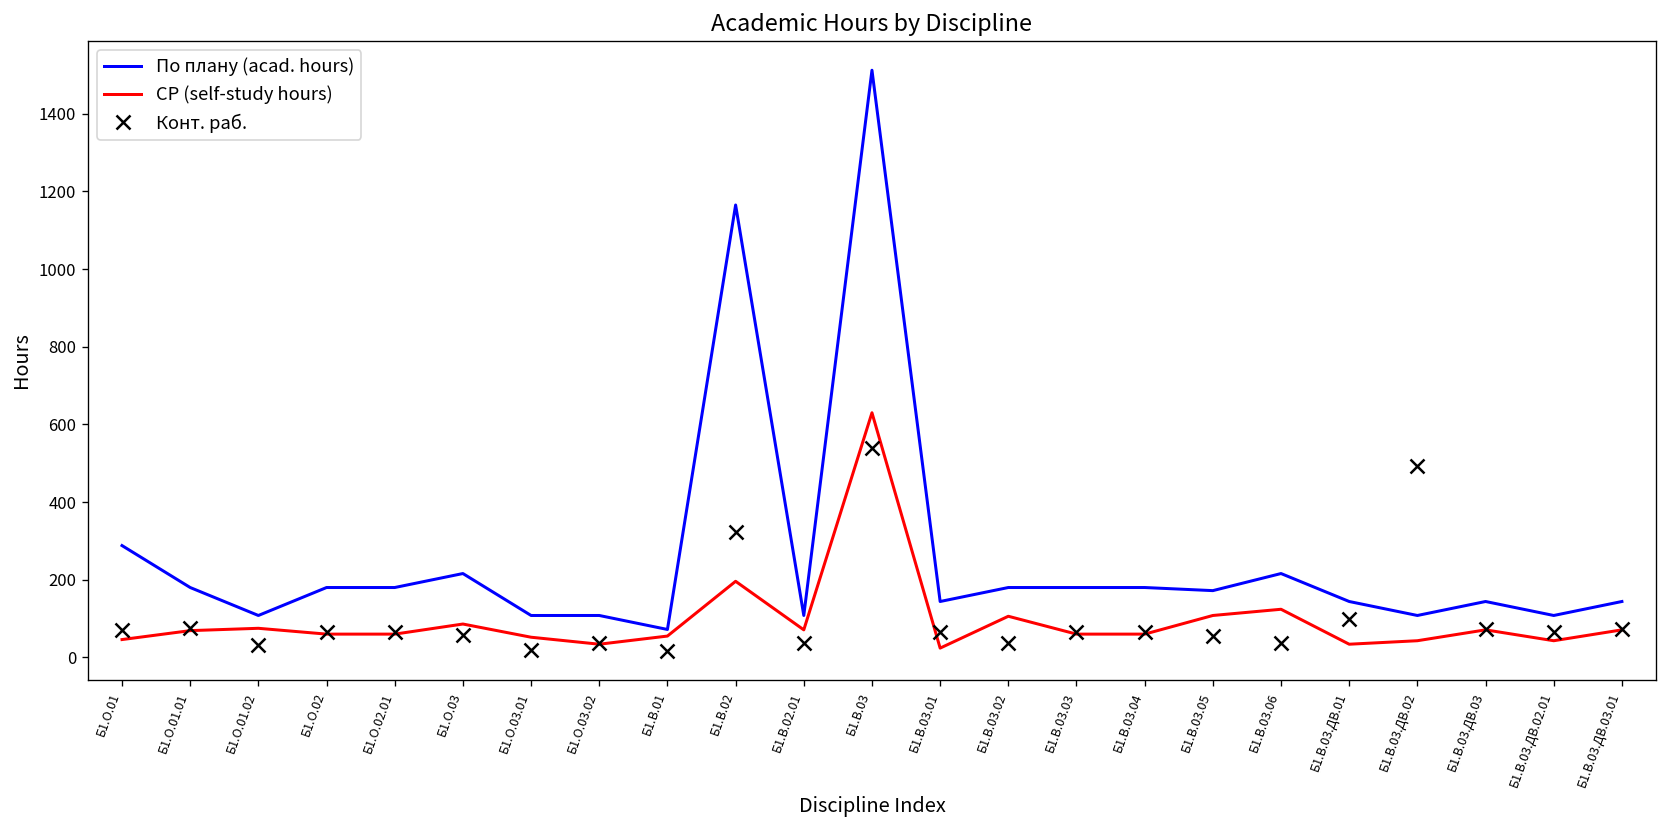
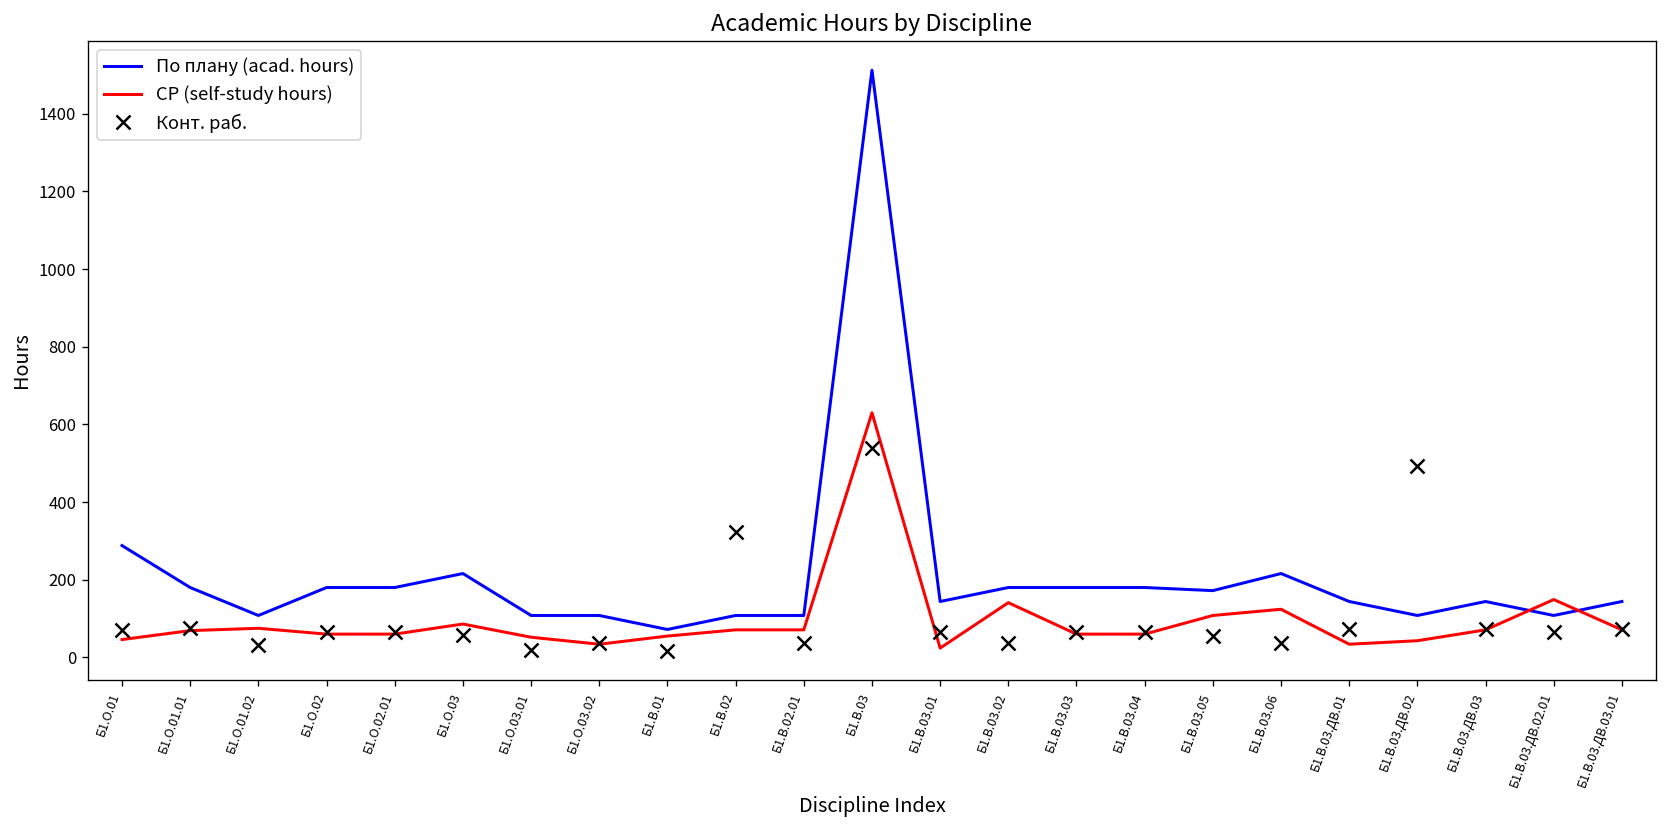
По плану (acad. hours), Б1.В.02: 1170 -> 110
СР (self-study hours), Б1.В.02: 200 -> 70
СР (self-study hours), Б1.В.03.02: 110 -> 140
Конт. раб., Б1.В.03.ДВ.01: 100 -> 70
СР (self-study hours), Б1.В.03.ДВ.02.01: 40 -> 150
